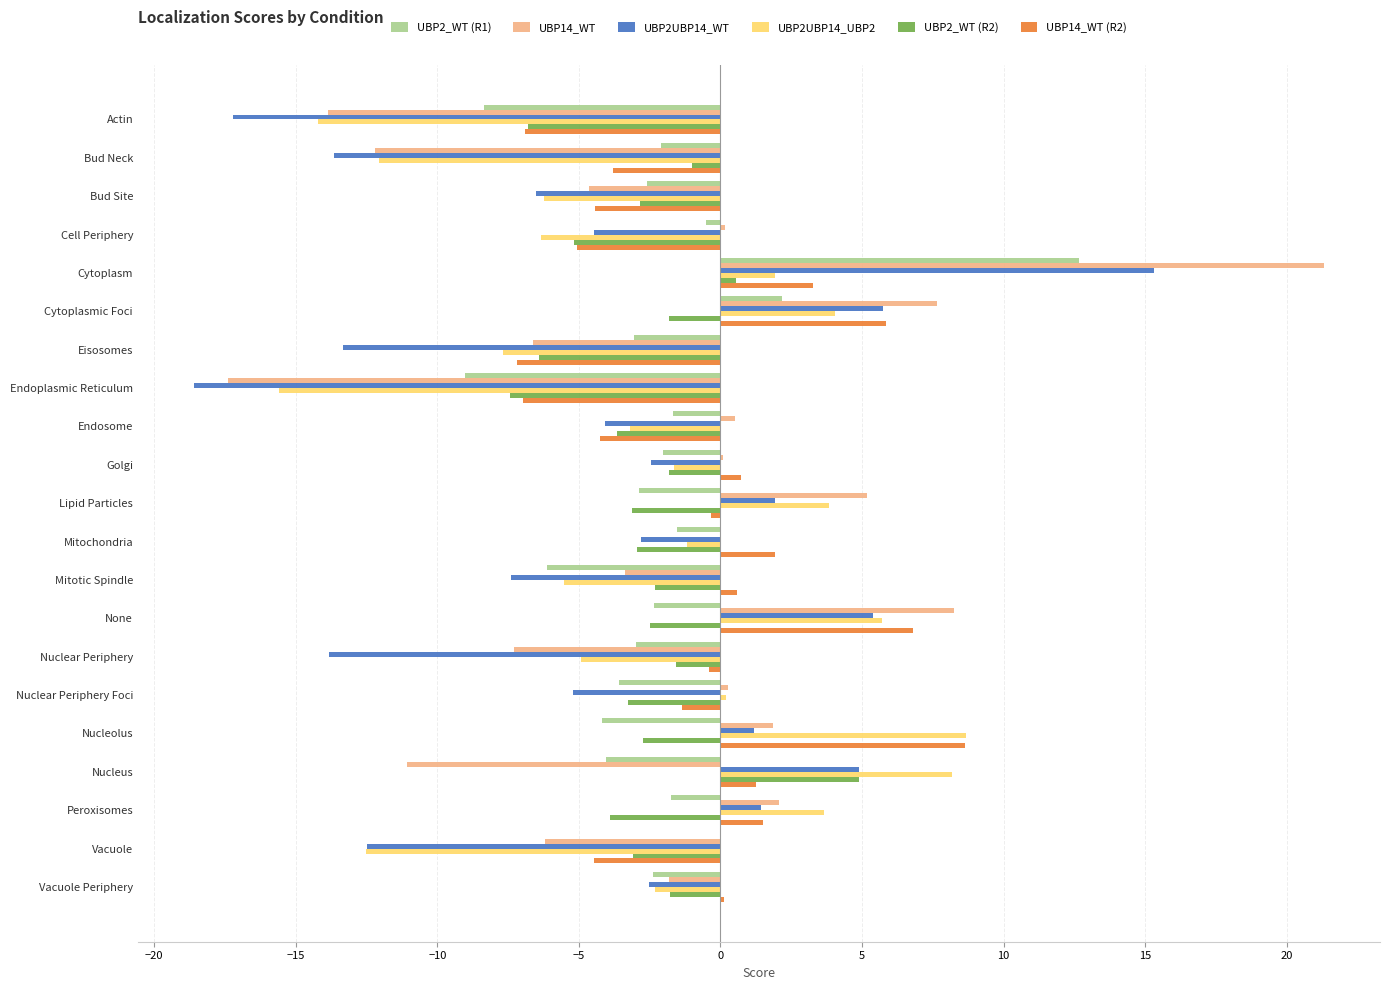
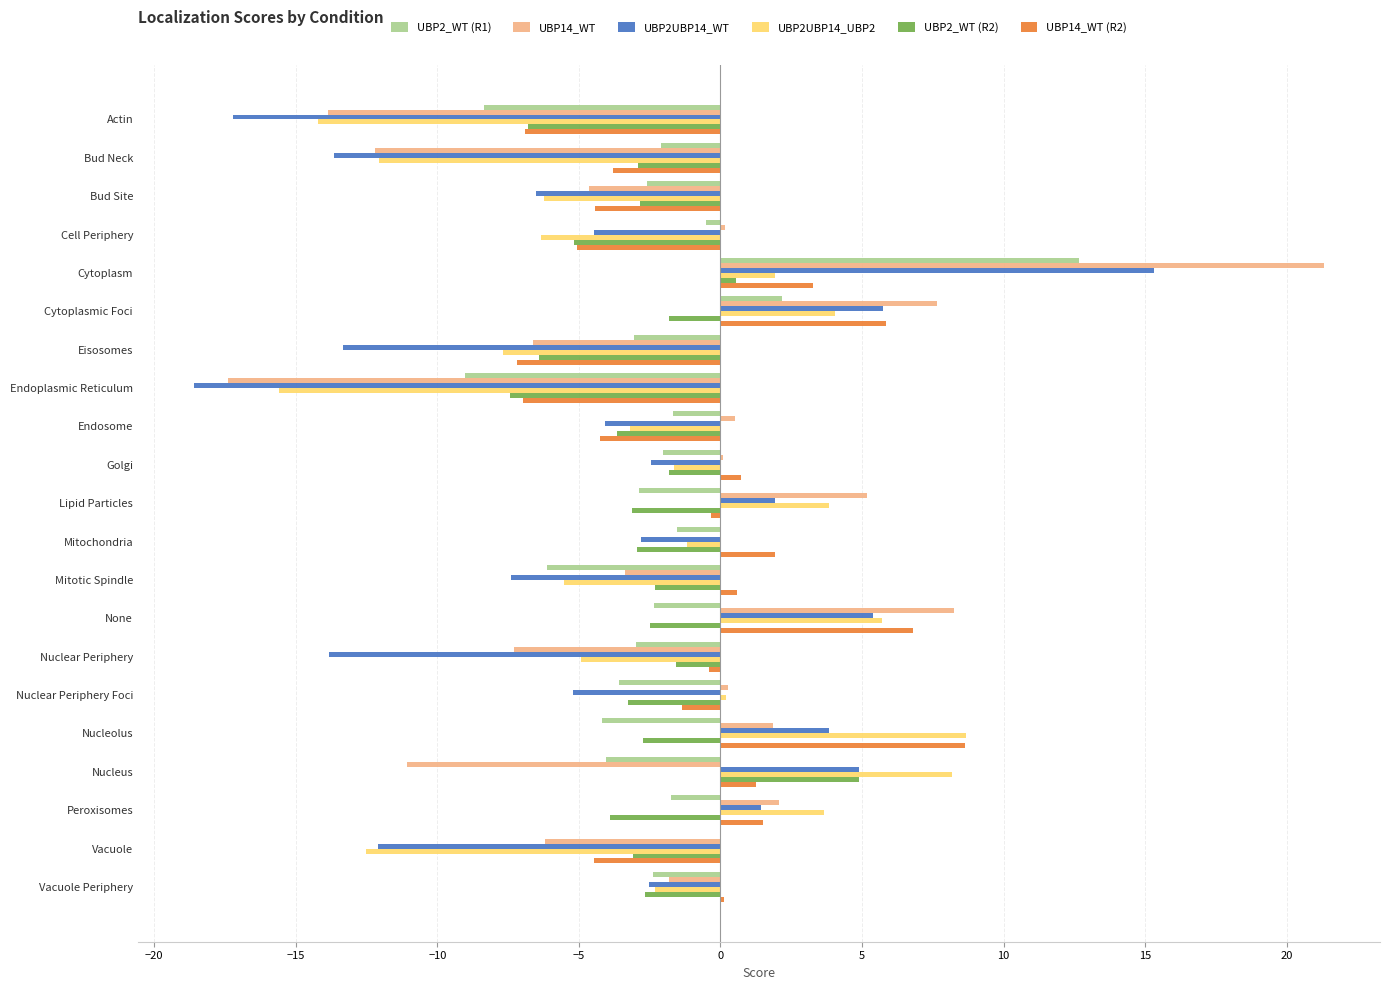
UBP2_WT (R2), Bud Neck: -1.0 -> -2.9
UBP2UBP14_WT, Nucleolus: 1.2 -> 3.8
UBP2UBP14_WT, Vacuole: -12.5 -> -12.1
UBP2_WT (R2), Vacuole Periphery: -1.8 -> -2.7
